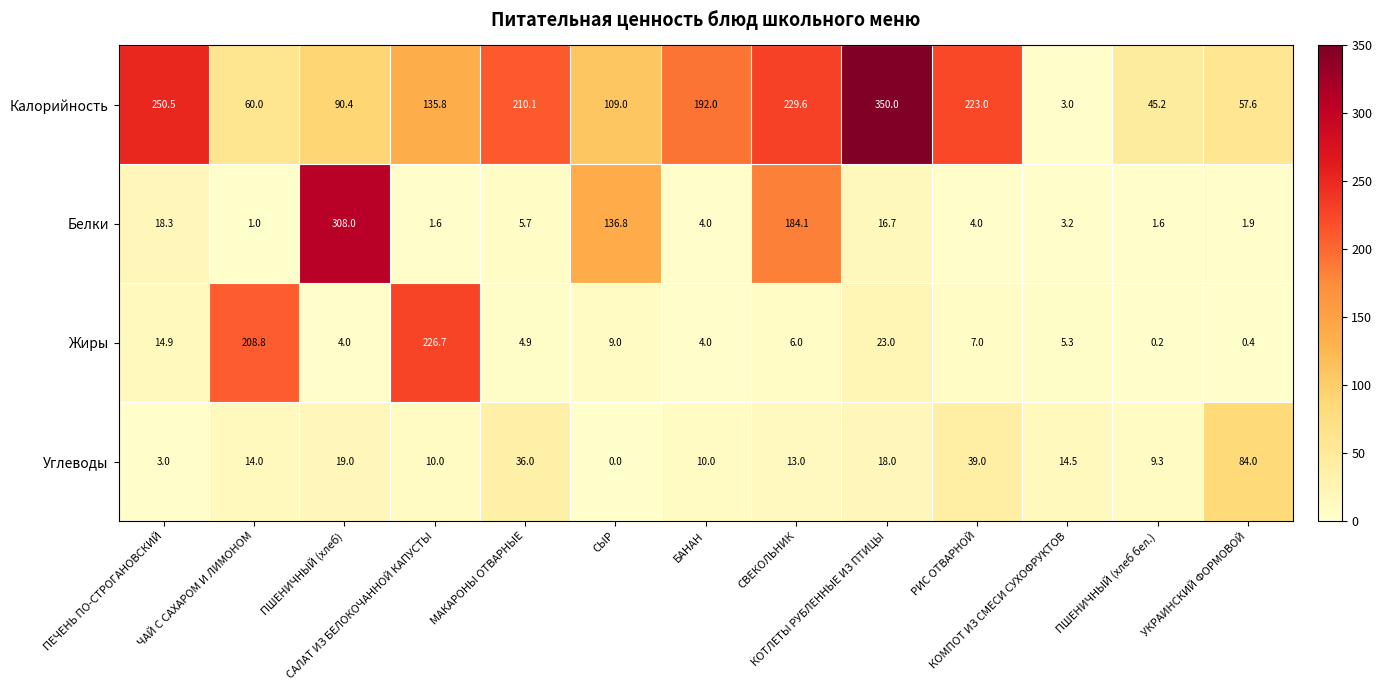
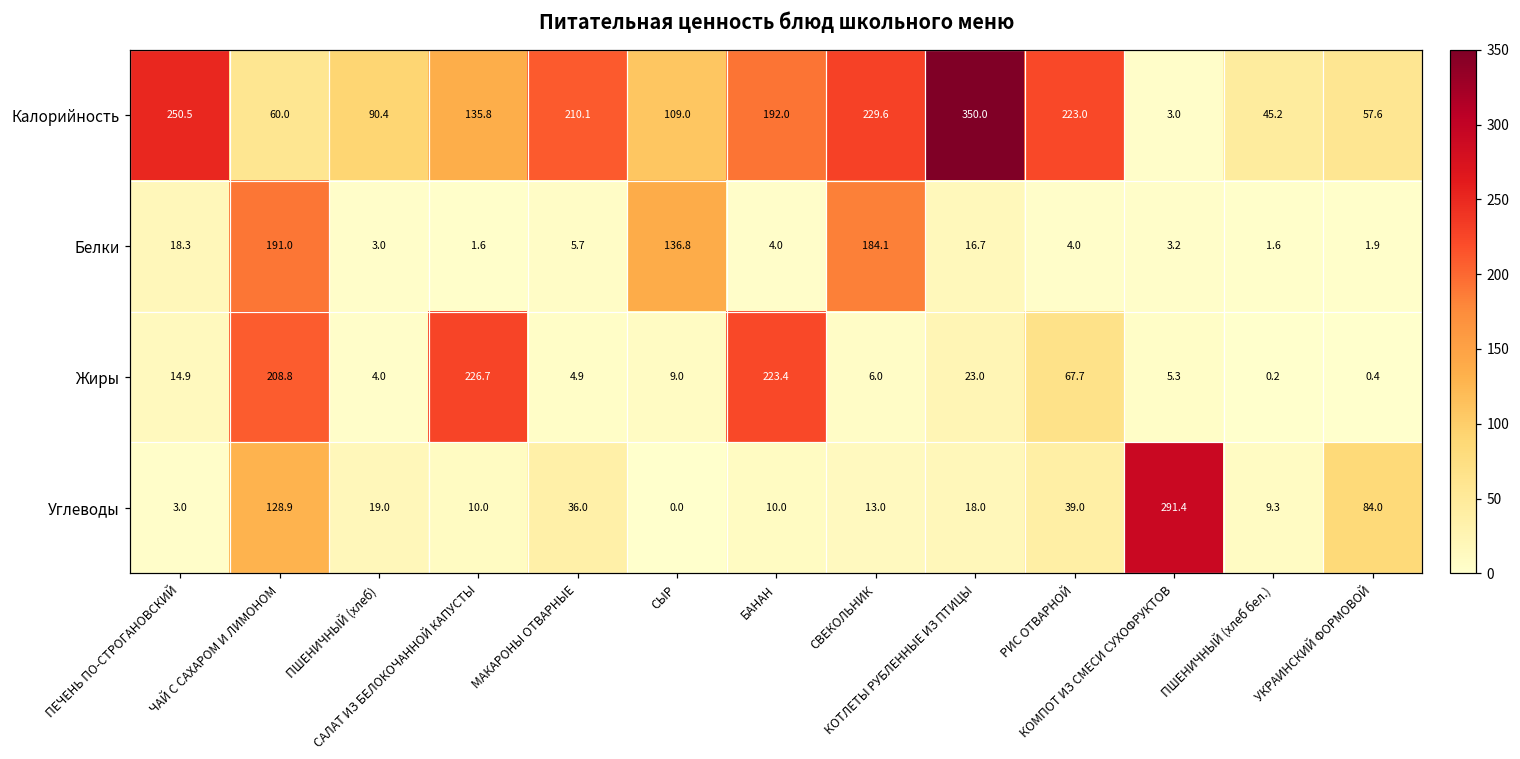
Белки, ЧАЙ С САХАРОМ И ЛИМОНОМ: 1.0 -> 191.0
Белки, ПШЕНИЧНЫЙ (хлеб): 308.0 -> 3.0
Жиры, БАНАН: 4.0 -> 223.4
Жиры, РИС ОТВАРНОЙ: 7.0 -> 67.7
Углеводы, ЧАЙ С САХАРОМ И ЛИМОНОМ: 14.0 -> 128.9
Углеводы, КОМПОТ ИЗ СМЕСИ СУХОФРУКТОВ: 14.5 -> 291.4
